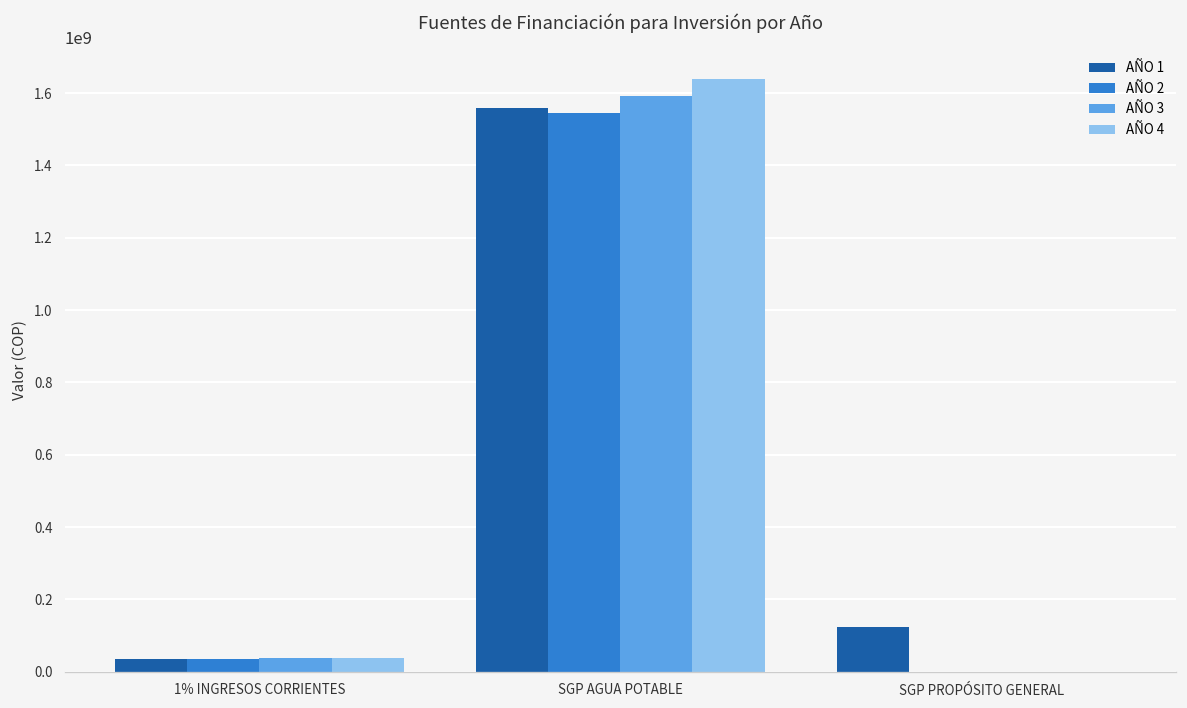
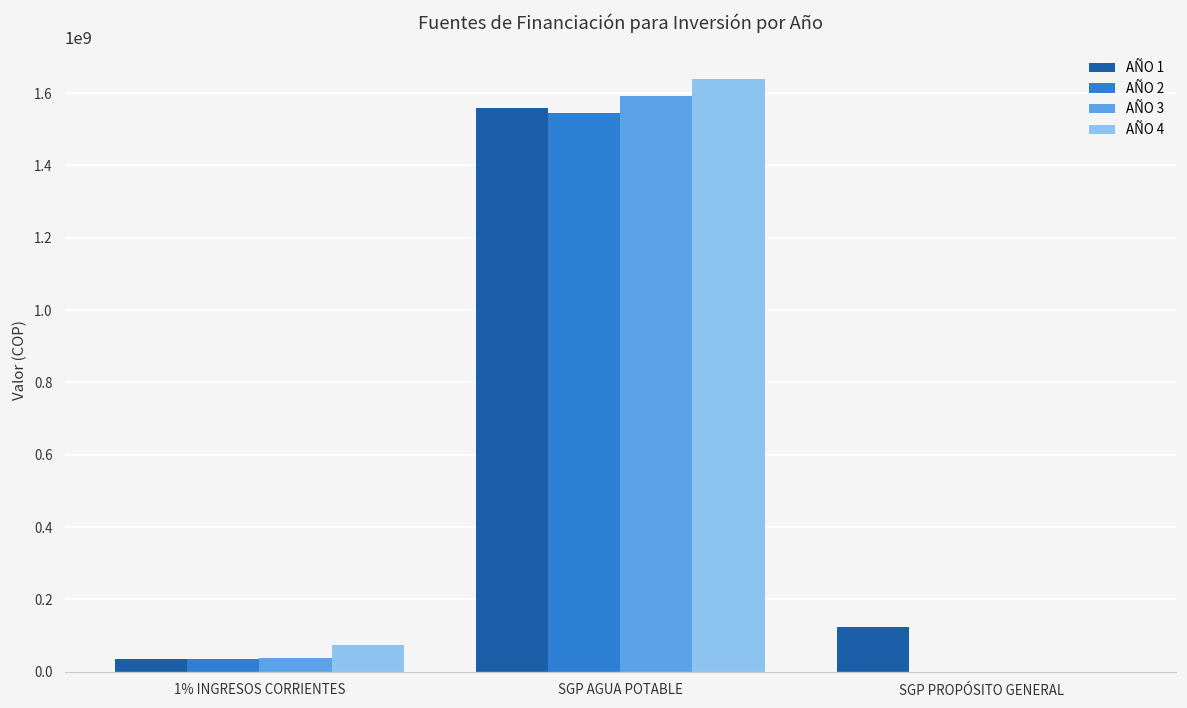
AÑO 4, 1% INGRESOS CORRIENTES: 40000000 -> 70000000
